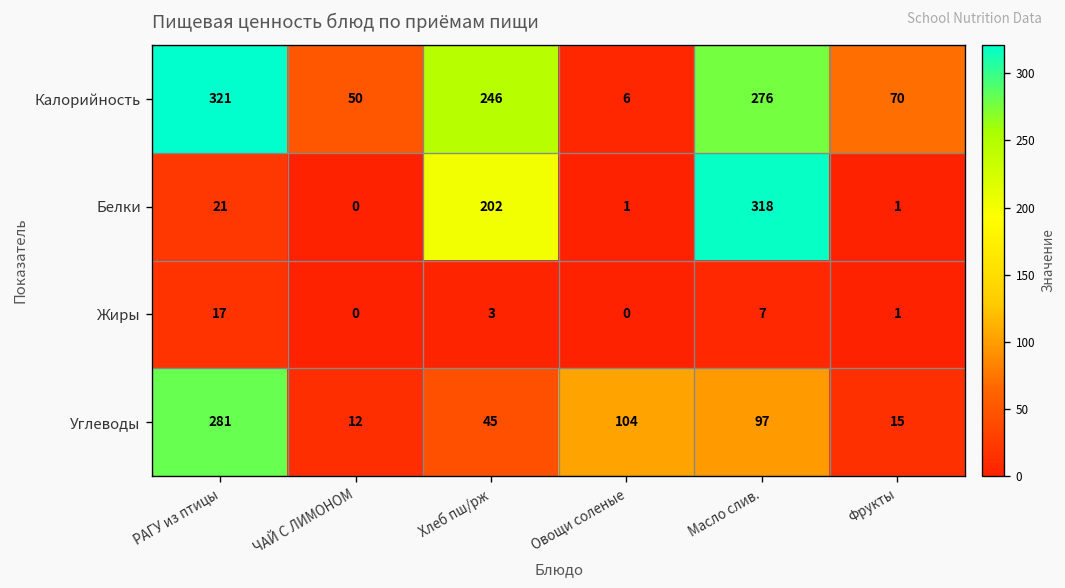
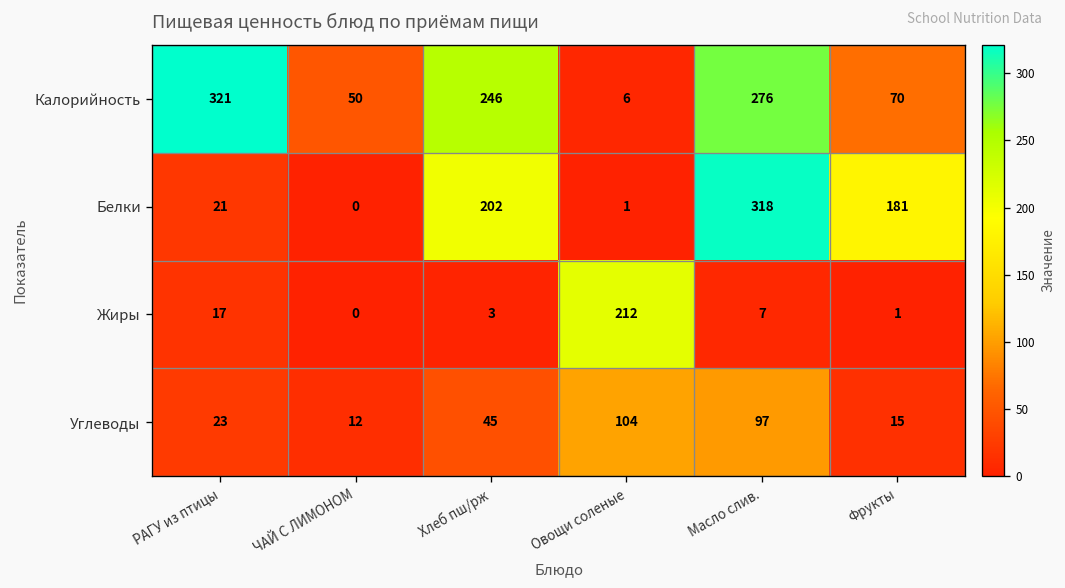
Белки, Фрукты: 1 -> 181
Жиры, Овощи соленые: 0 -> 212
Углеводы, РАГУ из птицы: 281 -> 23
